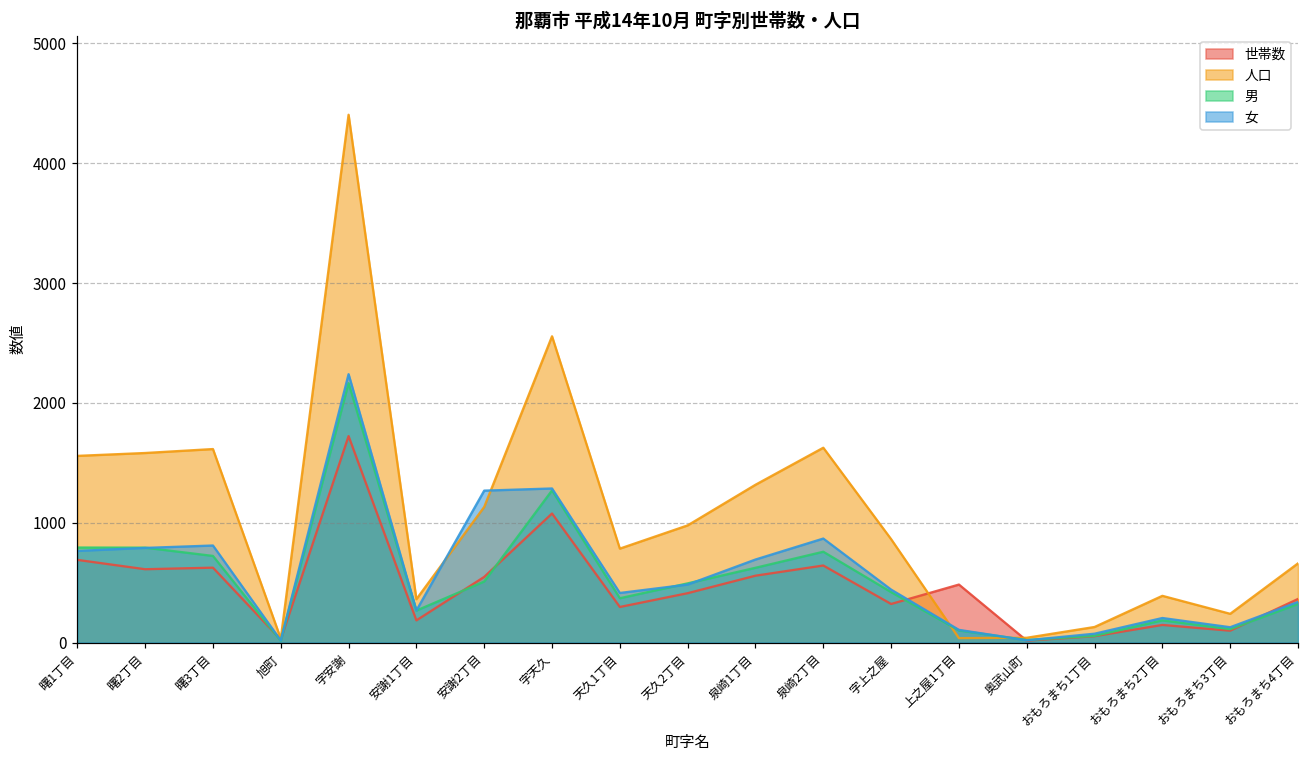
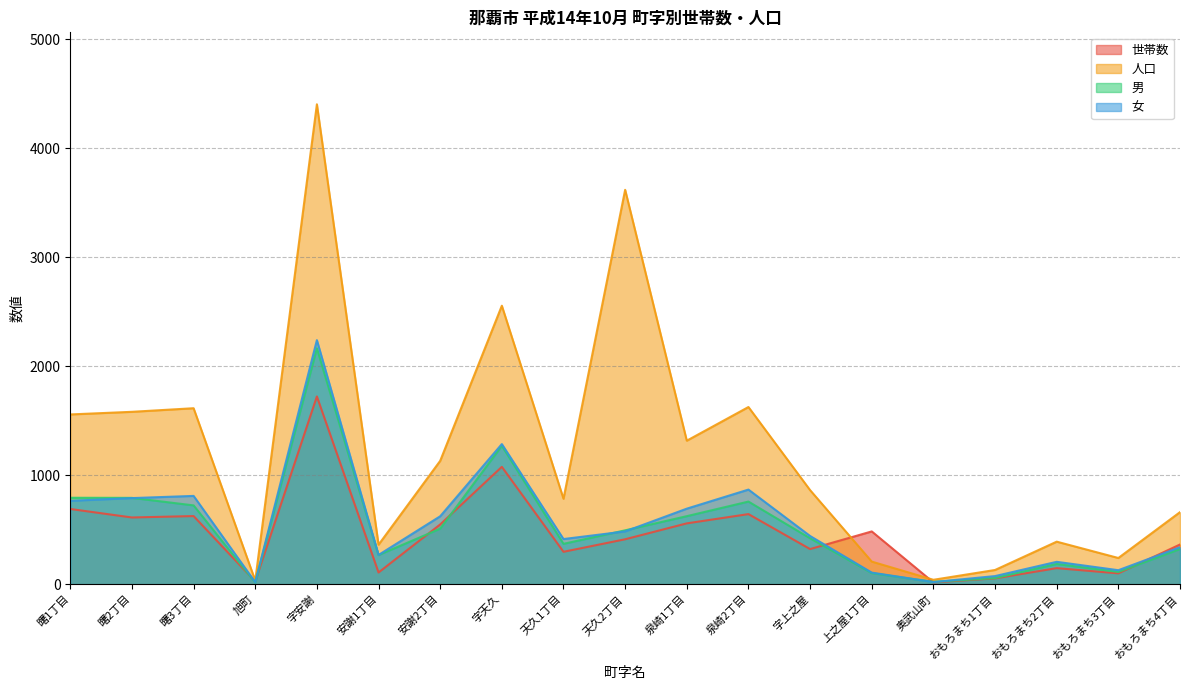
世帯数, 安謝1丁目: 190 -> 110
女, 安謝2丁目: 1270 -> 620
人口, 天久2丁目: 980 -> 3620
人口, 上之屋1丁目: 40 -> 210
